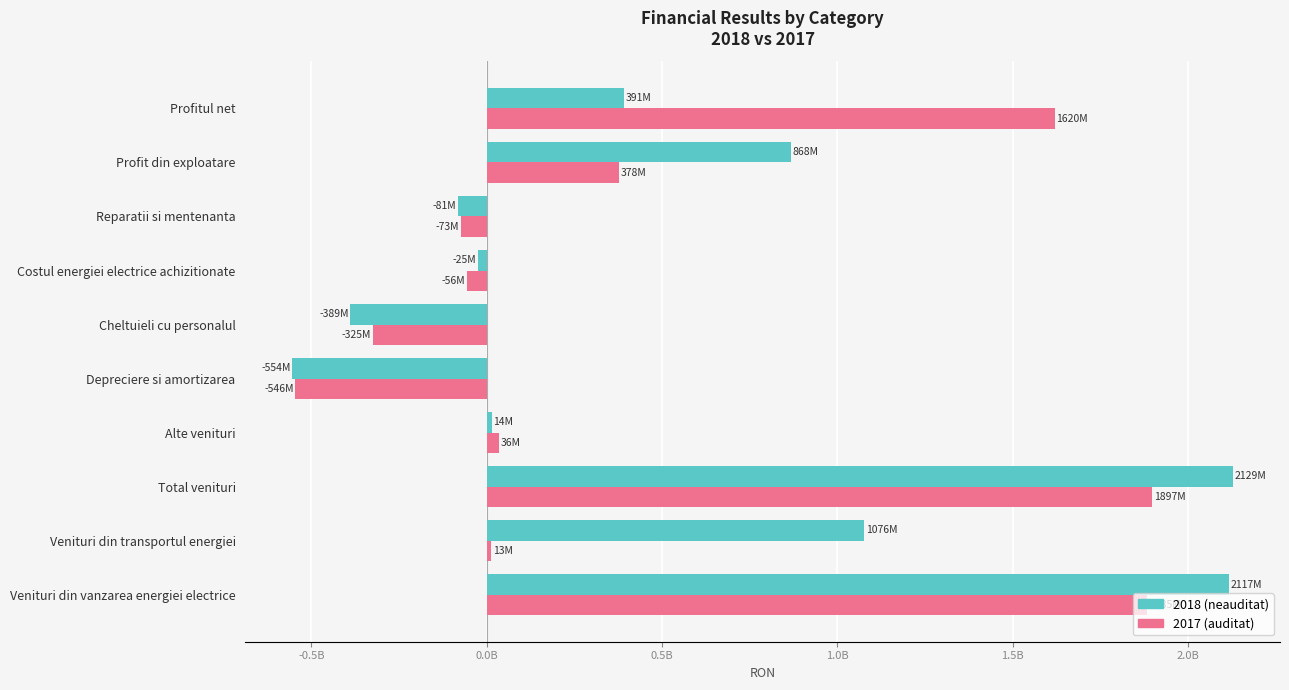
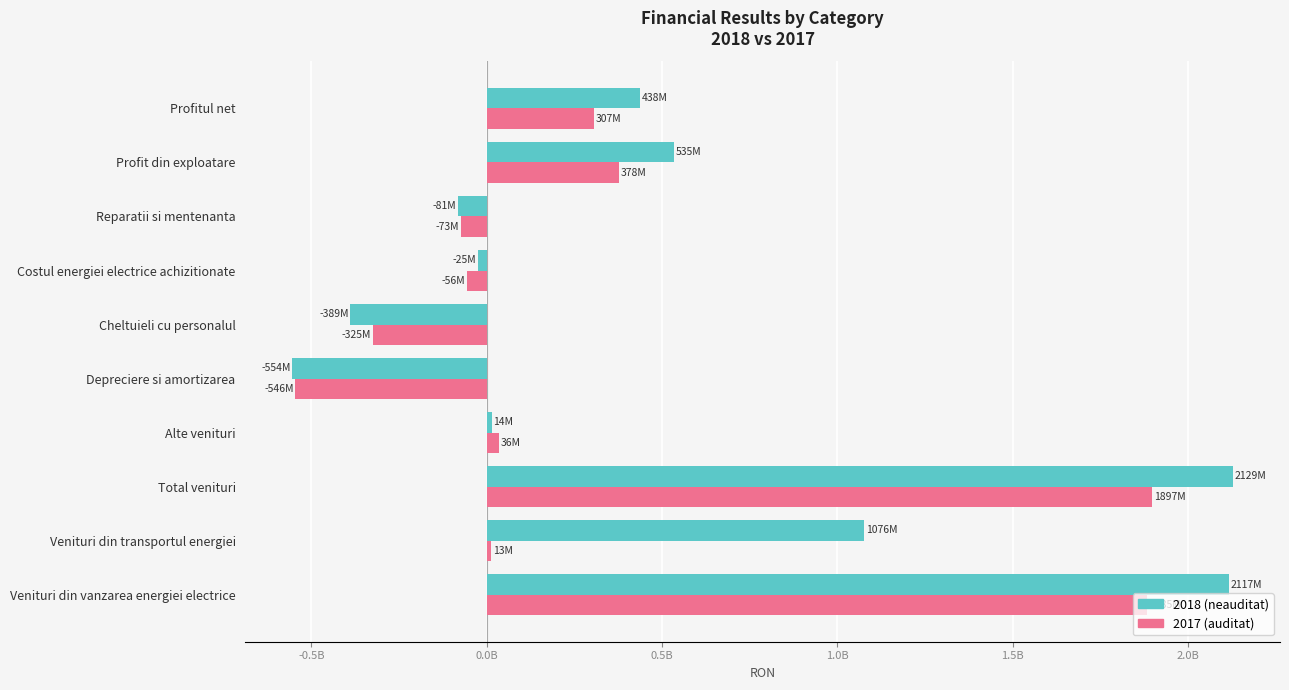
2018 (neauditat), Profitul net: 391M -> 438M
2017 (auditat), Profitul net: 1620M -> 307M
2018 (neauditat), Profit din exploatare: 868M -> 535M
